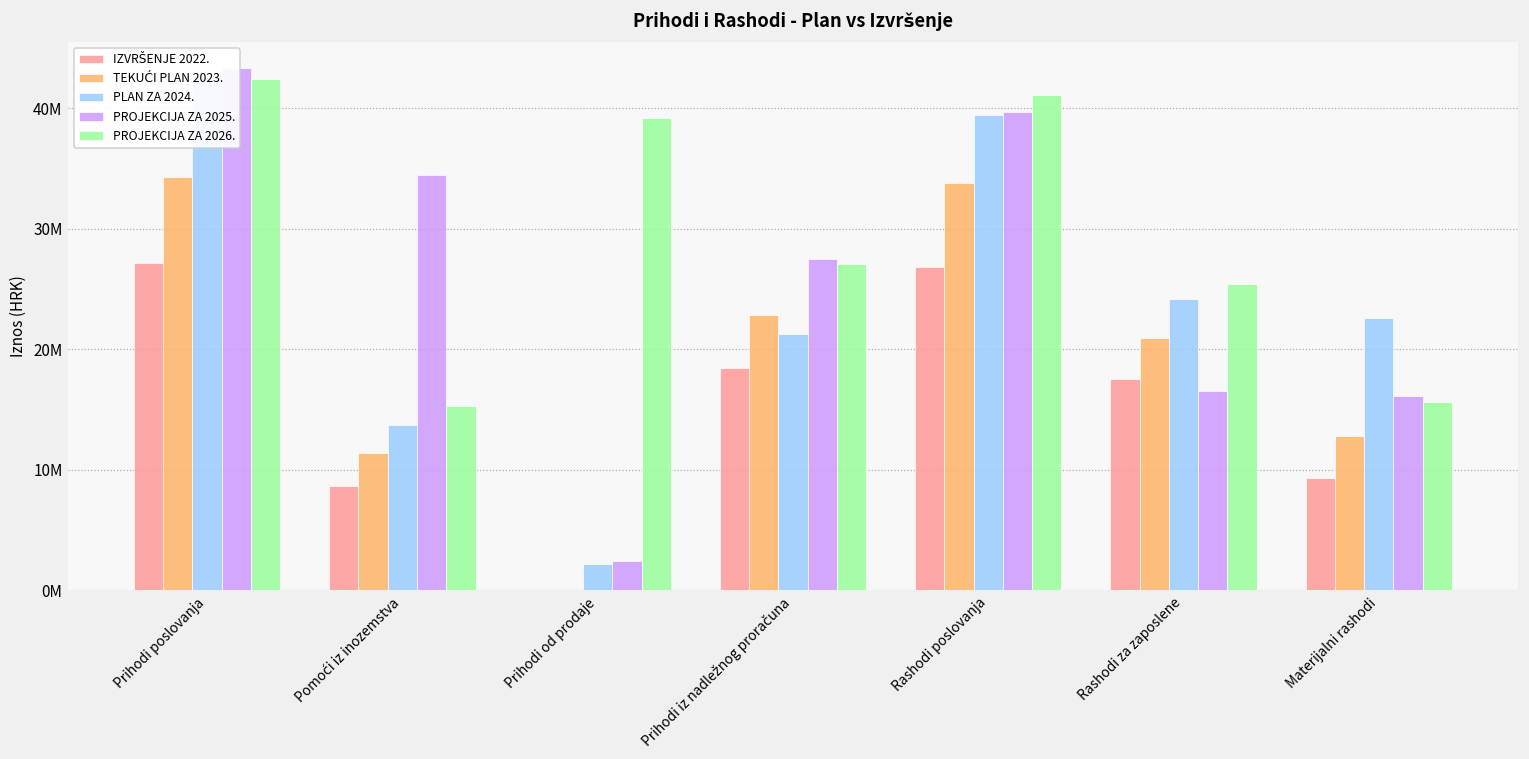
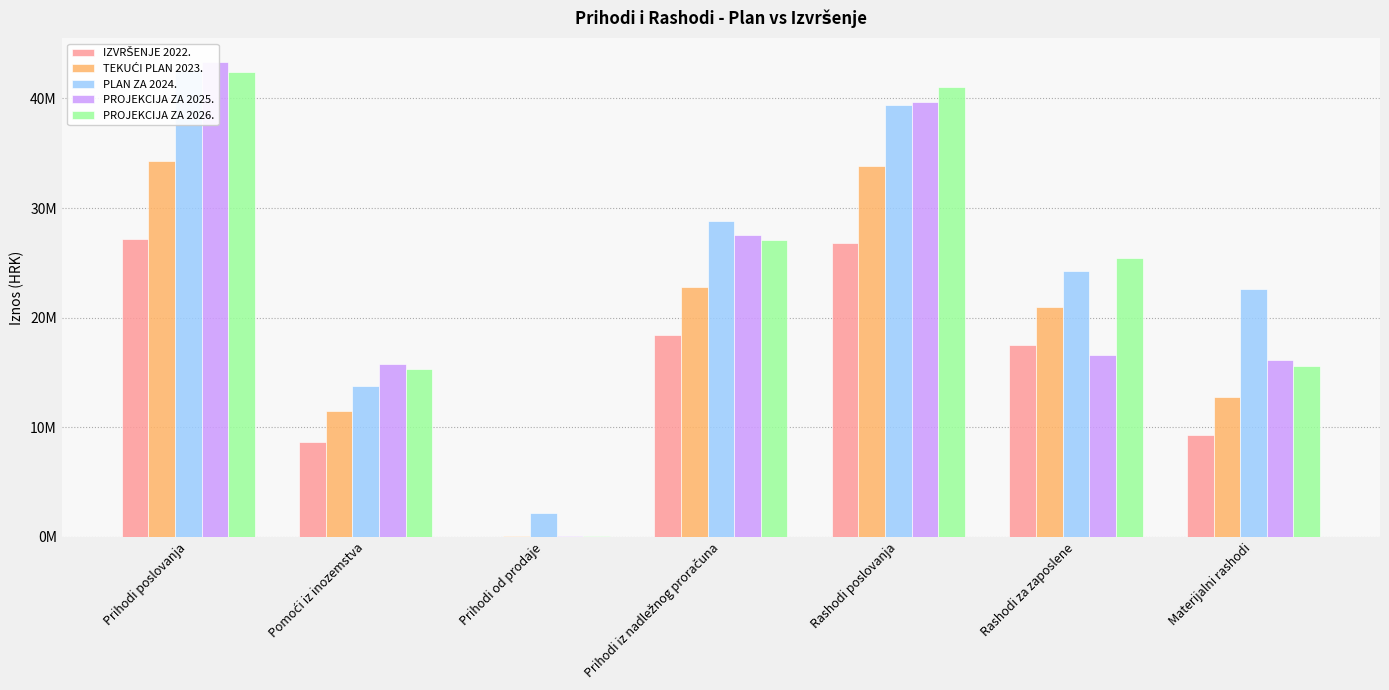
PROJEKCIJA ZA 2025., Pomoći iz inozemstva: 34500000 -> 15700000
PROJEKCIJA ZA 2025., Prihodi od prodaje: 2400000 -> 0
PROJEKCIJA ZA 2026., Prihodi od prodaje: 39200000 -> 0
PLAN ZA 2024., Prihodi iz nadležnog proračuna: 21300000 -> 28800000
